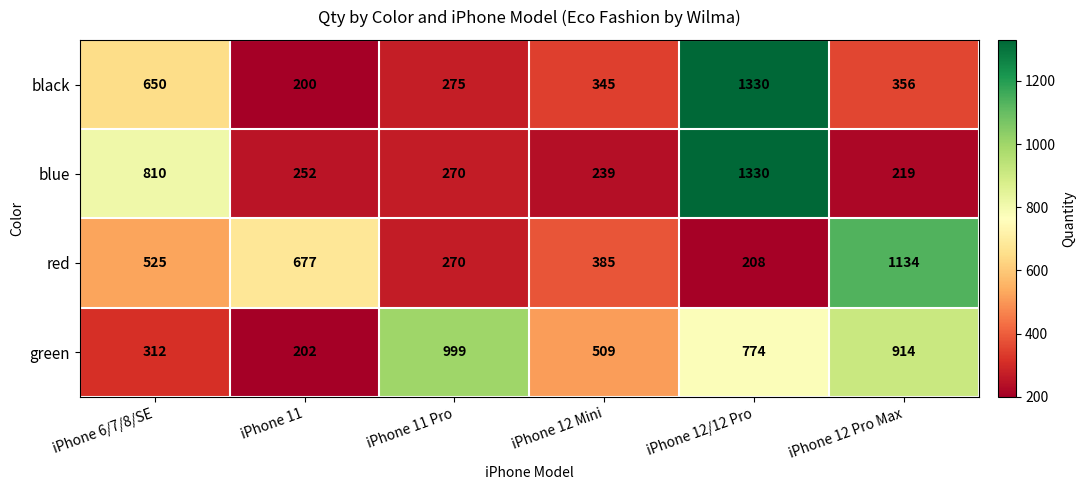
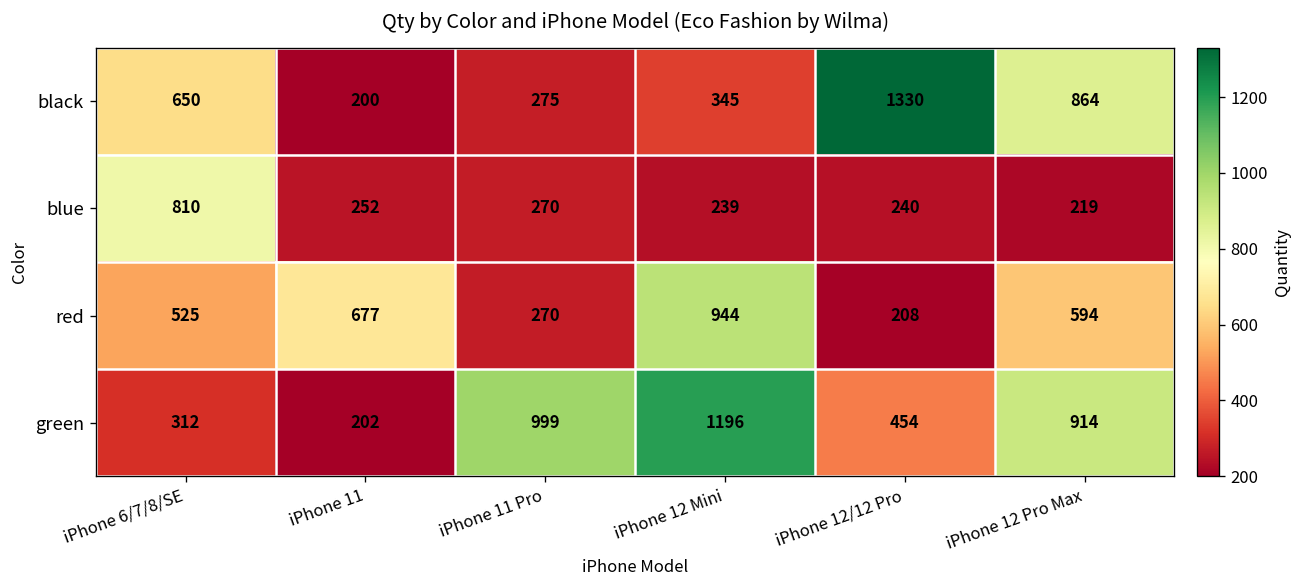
black, iPhone 12 Pro Max: 356 -> 864
blue, iPhone 12/12 Pro: 1330 -> 240
red, iPhone 12 Mini: 385 -> 944
red, iPhone 12 Pro Max: 1134 -> 594
green, iPhone 12 Mini: 509 -> 1196
green, iPhone 12/12 Pro: 774 -> 454
